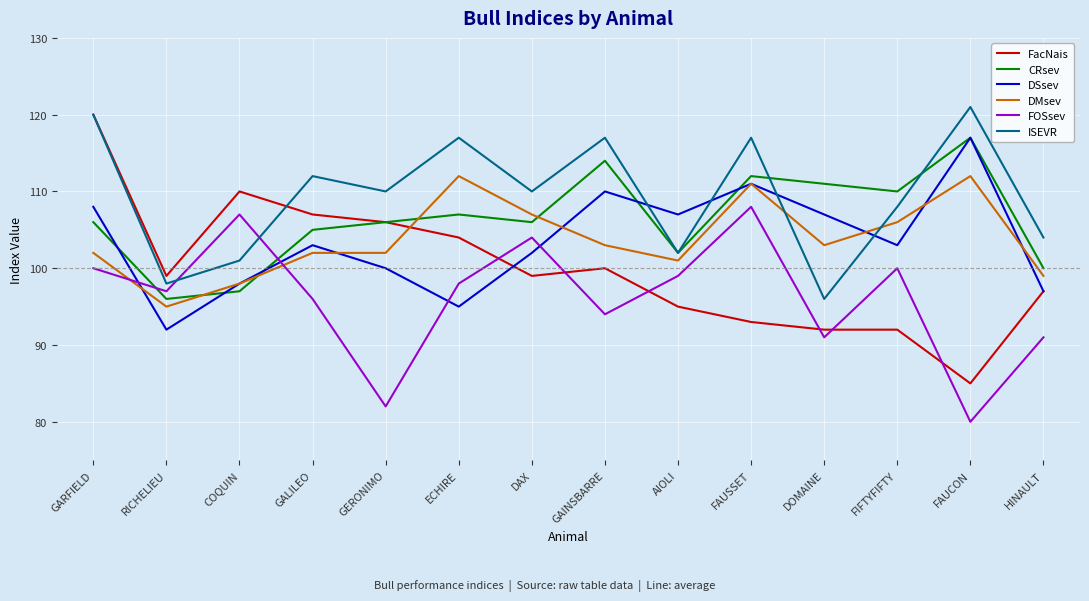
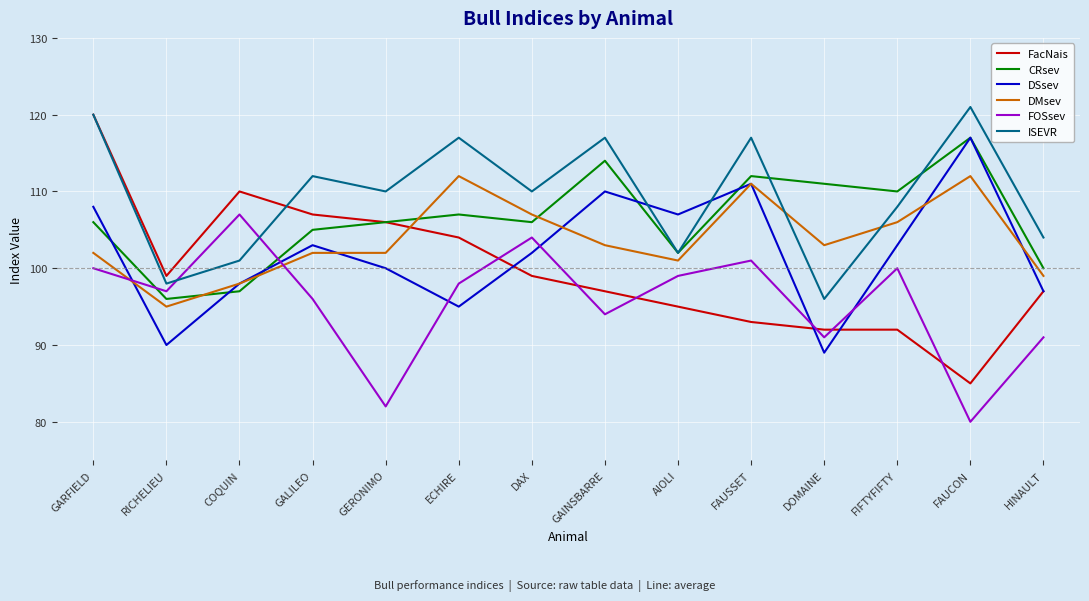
DSsev, RICHELIEU: 92 -> 90
FacNais, GAINSBARRE: 100 -> 97
FOSsev, FAUSSET: 108 -> 101
DSsev, DOMAINE: 107 -> 89
